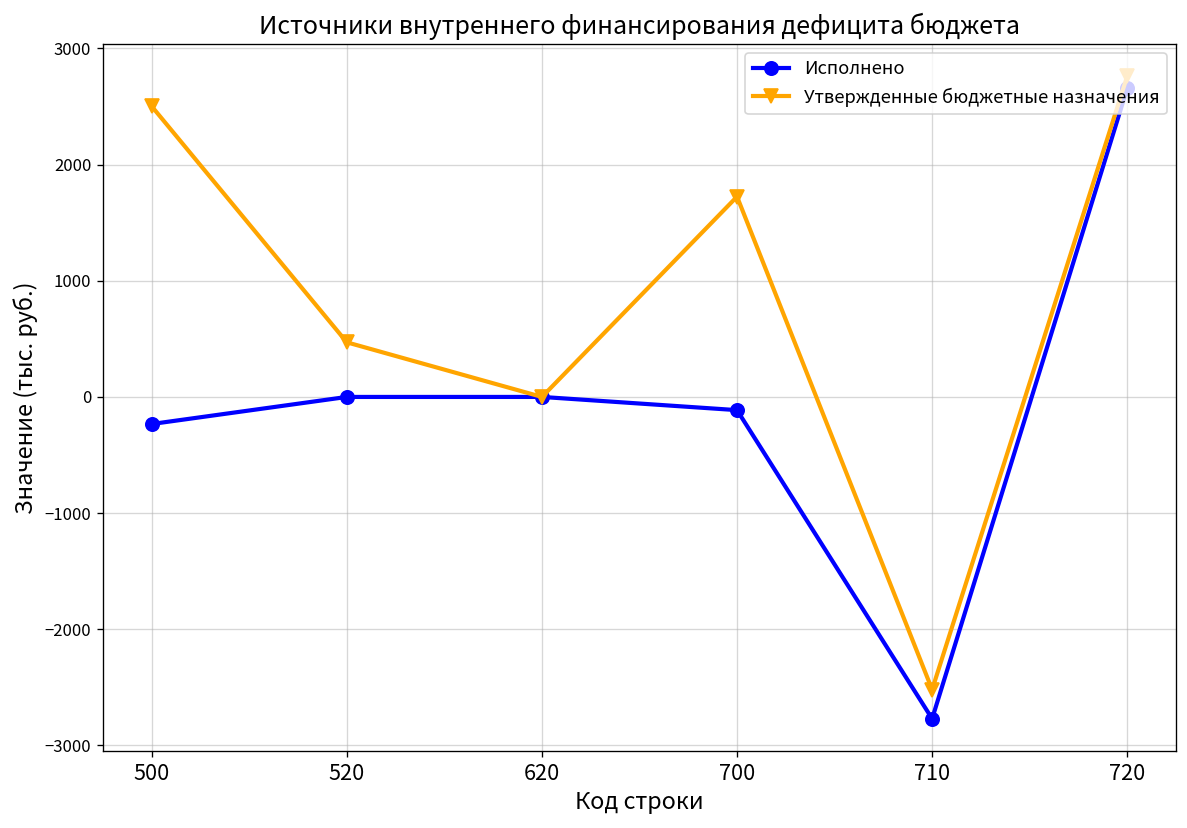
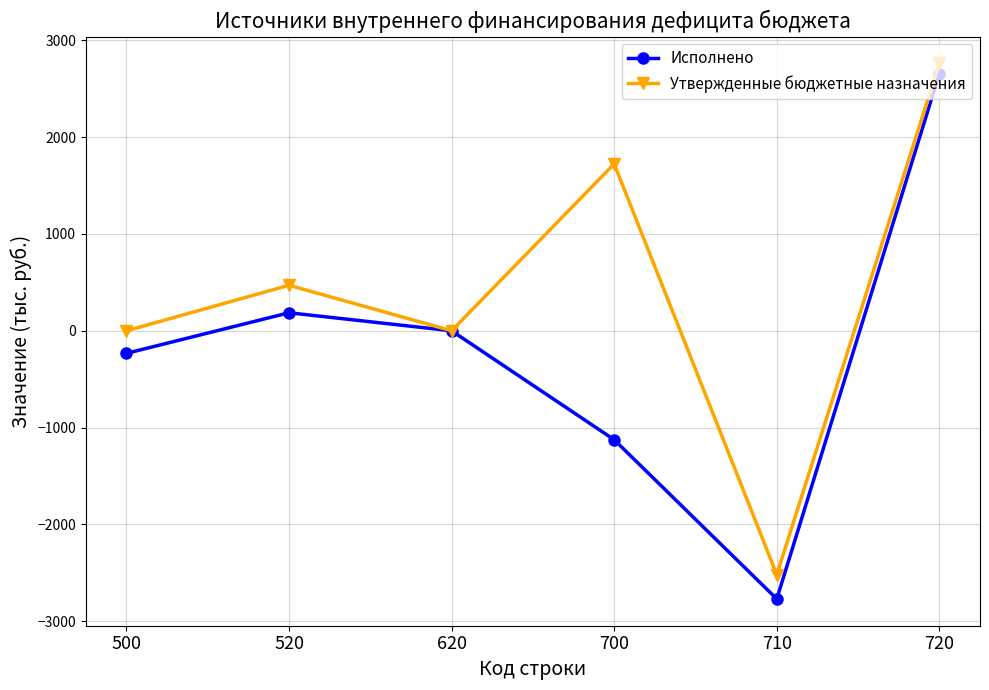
Утвержденные бюджетные назначения, 500: 2500 -> 0
Исполнено, 520: 0 -> 200
Исполнено, 700: -100 -> -1100
